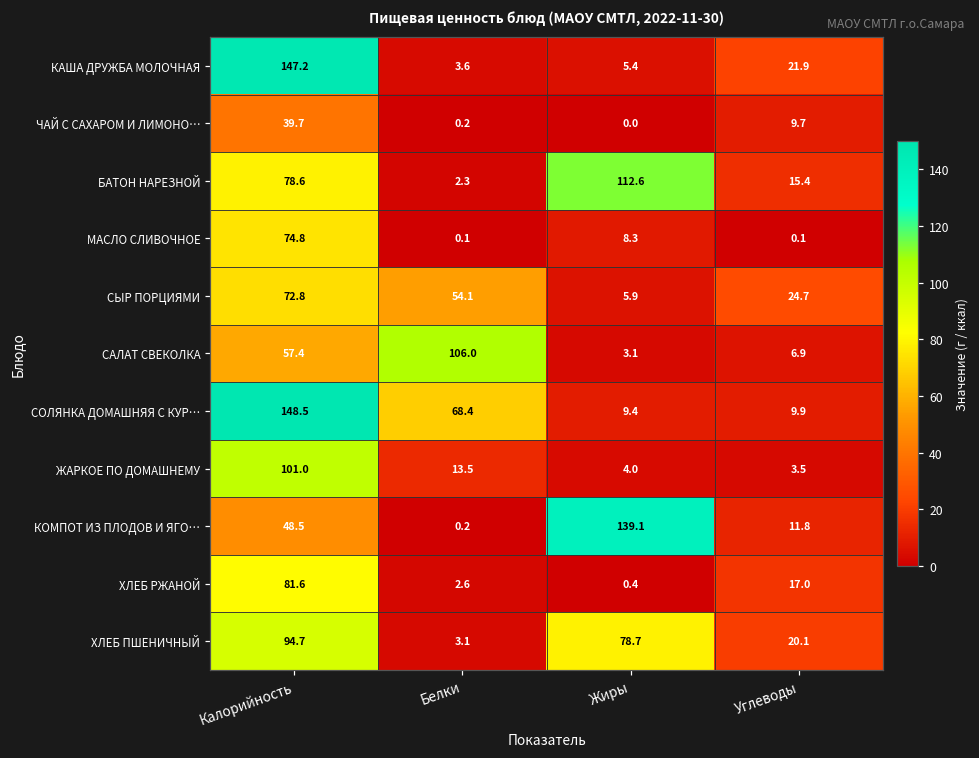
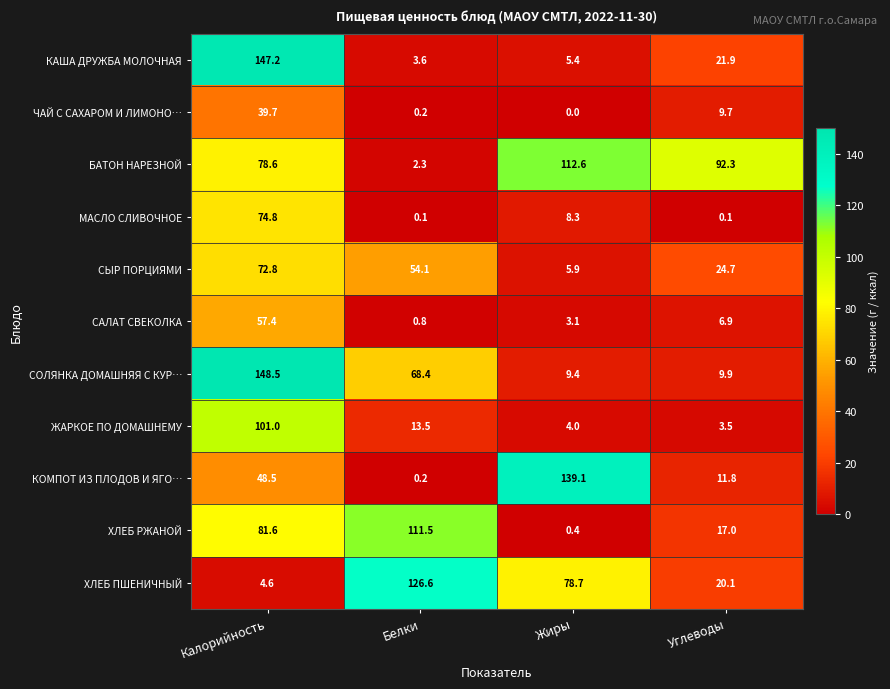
БАТОН НАРЕЗНОЙ, Углеводы: 15.4 -> 92.3
САЛАТ СВЕКОЛКА, Белки: 106.0 -> 0.8
ХЛЕБ РЖАНОЙ, Белки: 2.6 -> 111.5
ХЛЕБ ПШЕНИЧНЫЙ, Калорийность: 94.7 -> 4.6
ХЛЕБ ПШЕНИЧНЫЙ, Белки: 3.1 -> 126.6
